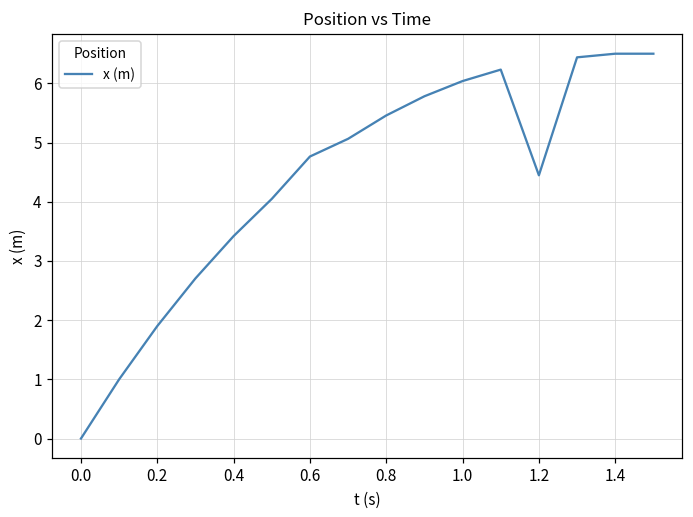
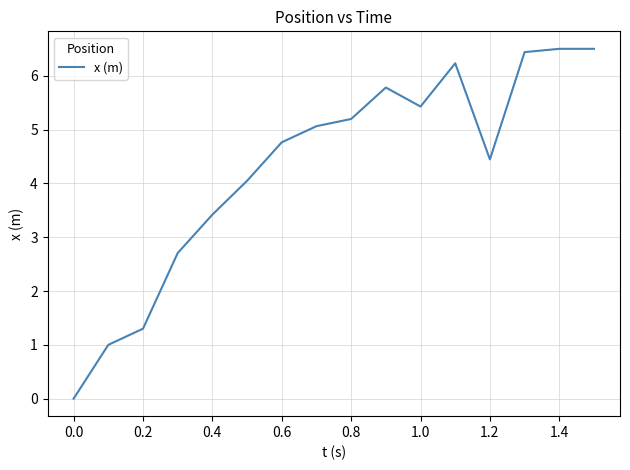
0.2: 1.9 -> 1.3
0.8: 5.5 -> 5.2
1.0: 6.0 -> 5.4
